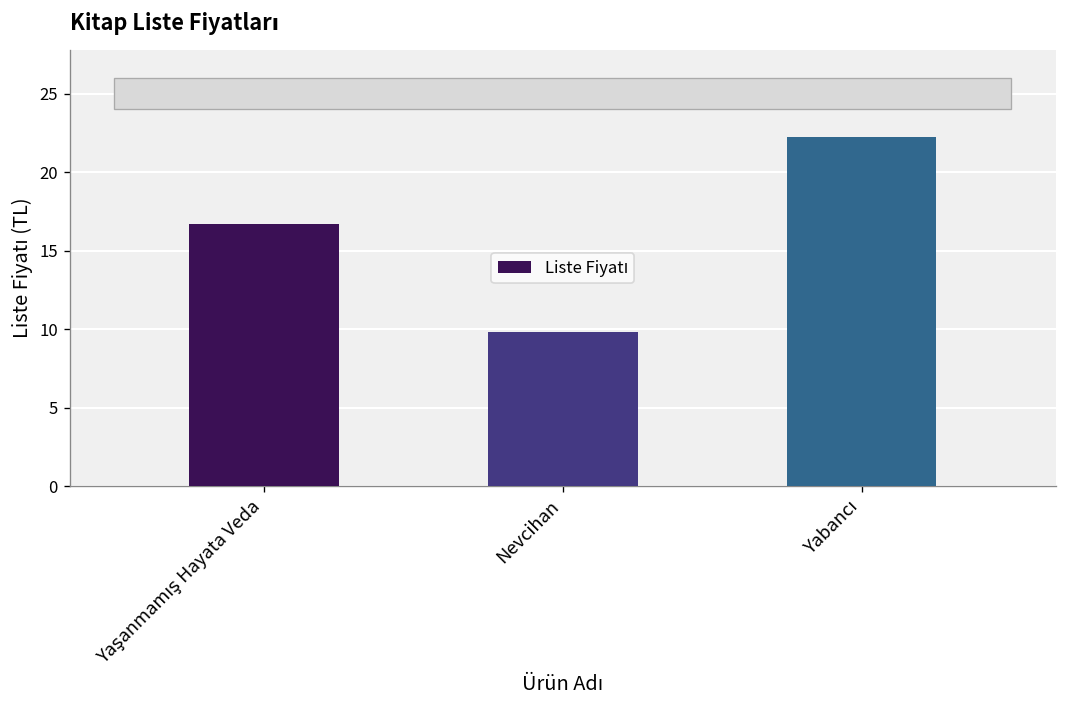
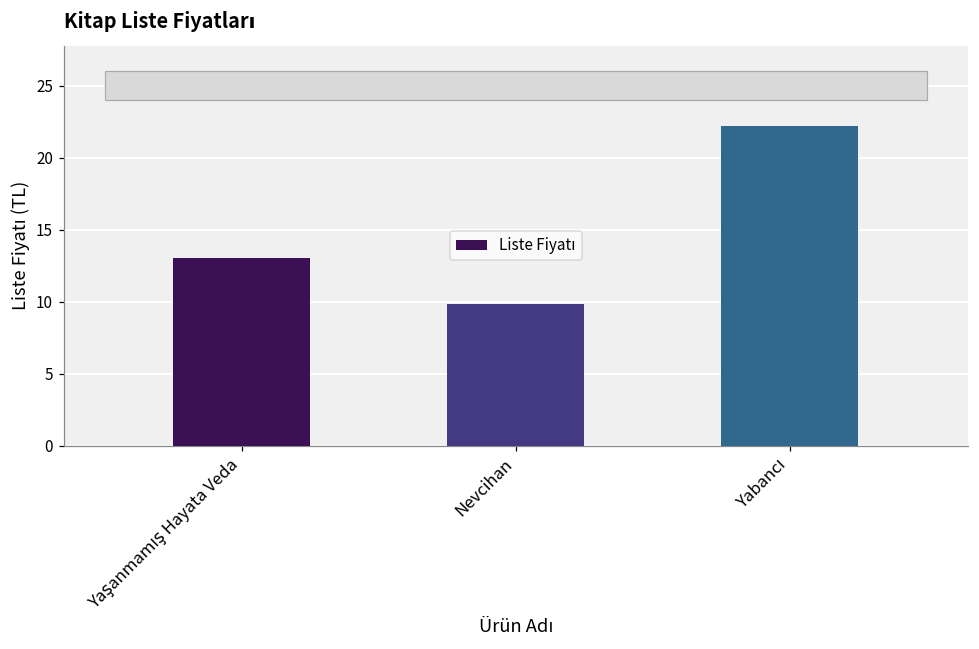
Yaşanmamış Hayata Veda: 16.7 -> 13.1
